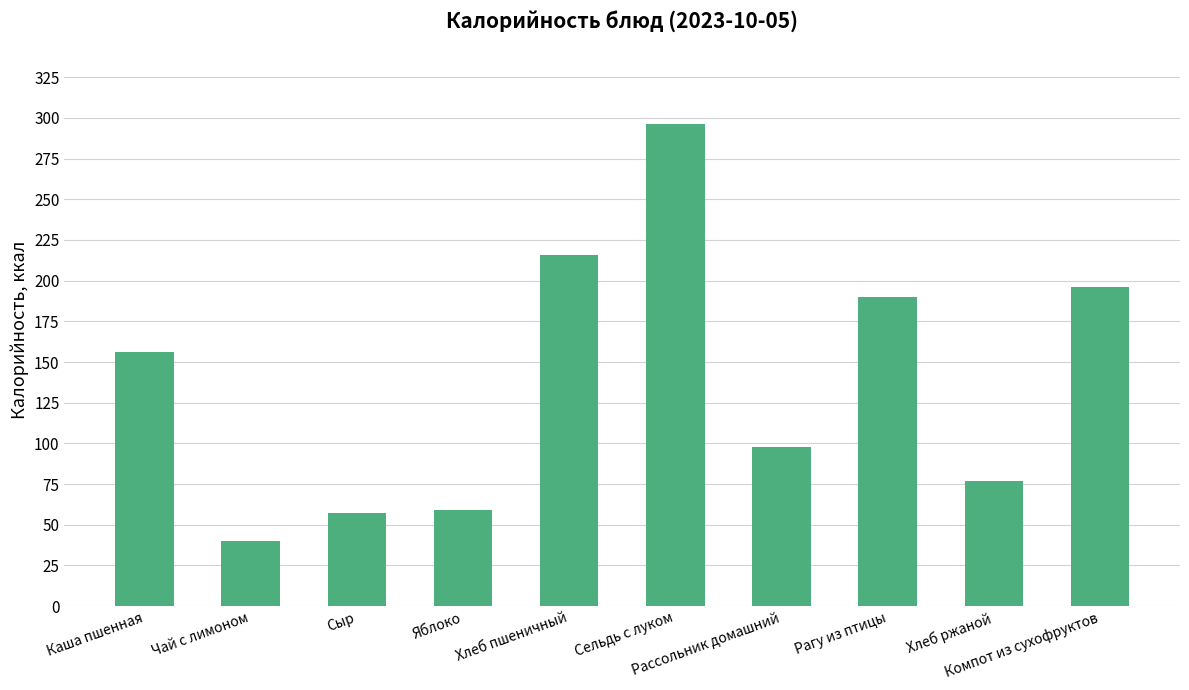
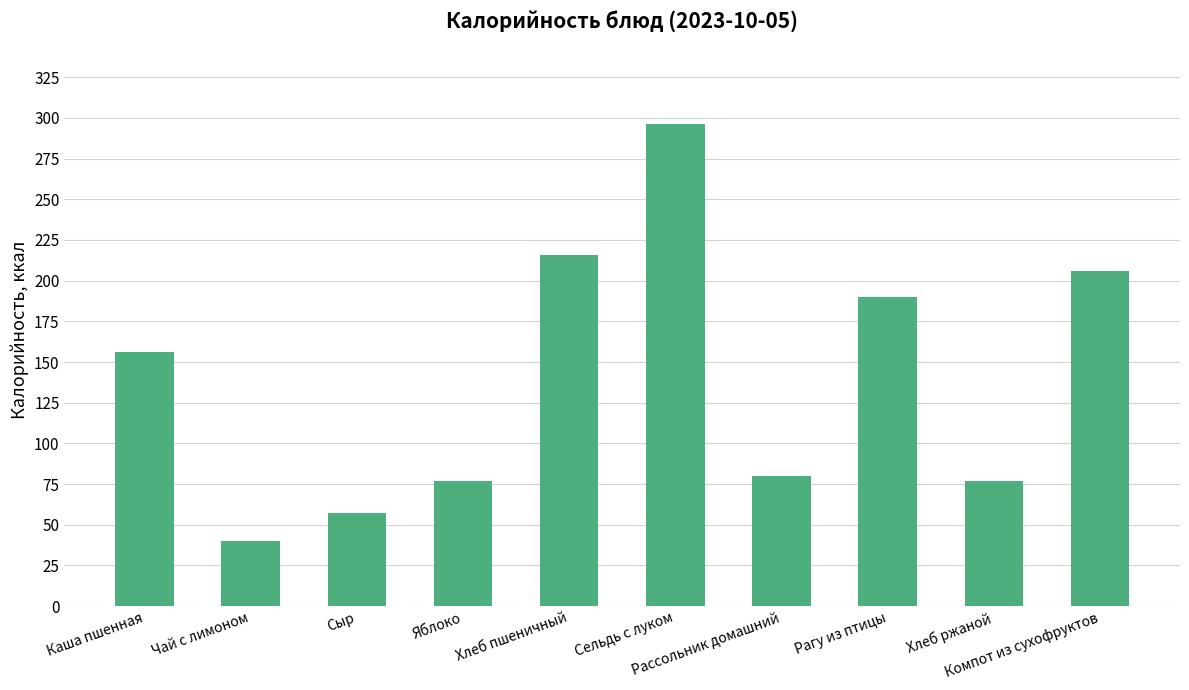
Яблоко: 59 -> 77
Рассольник домашний: 98 -> 80
Компот из сухофруктов: 196 -> 206
